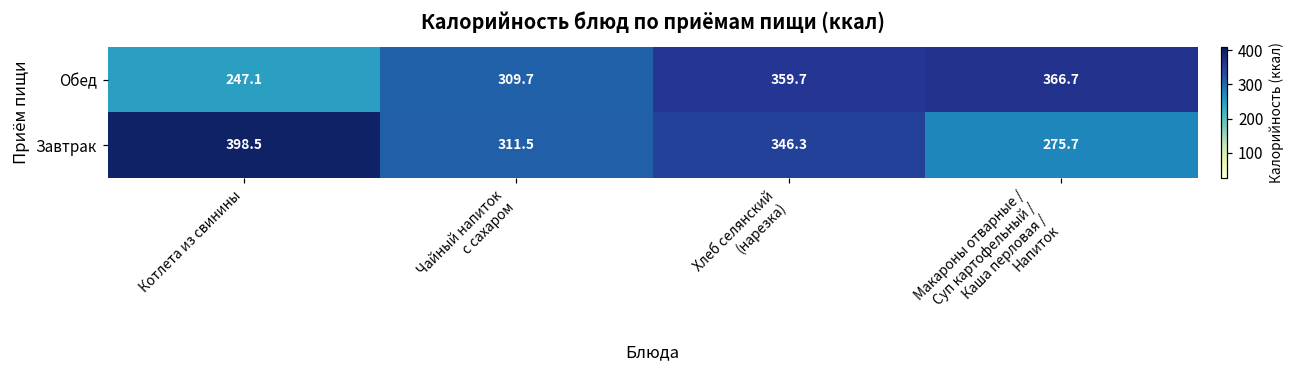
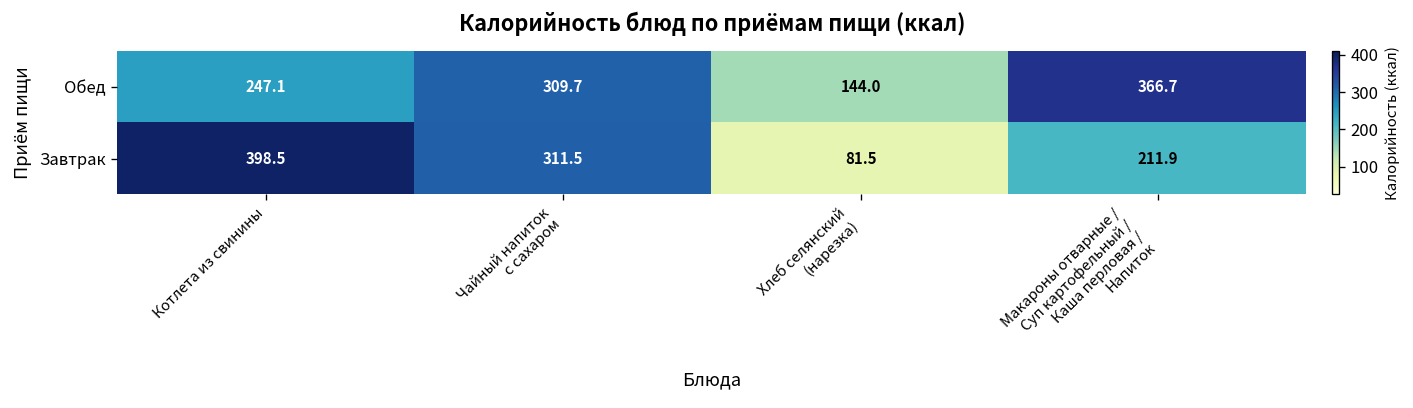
Обед, Хлеб селянский (нарезка): 359.7 -> 144.0
Завтрак, Хлеб селянский (нарезка): 346.3 -> 81.5
Завтрак, Макароны отварные / Суп картофельный / Каша перловая / Напиток: 275.7 -> 211.9
